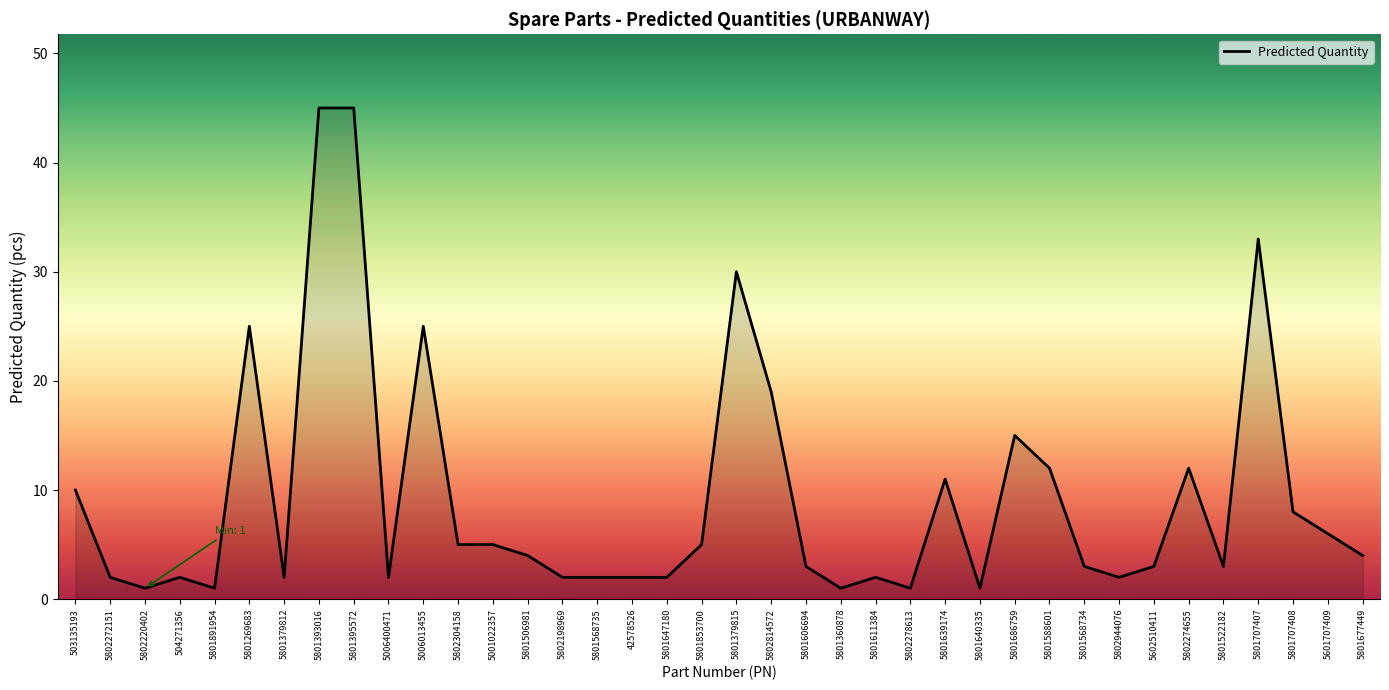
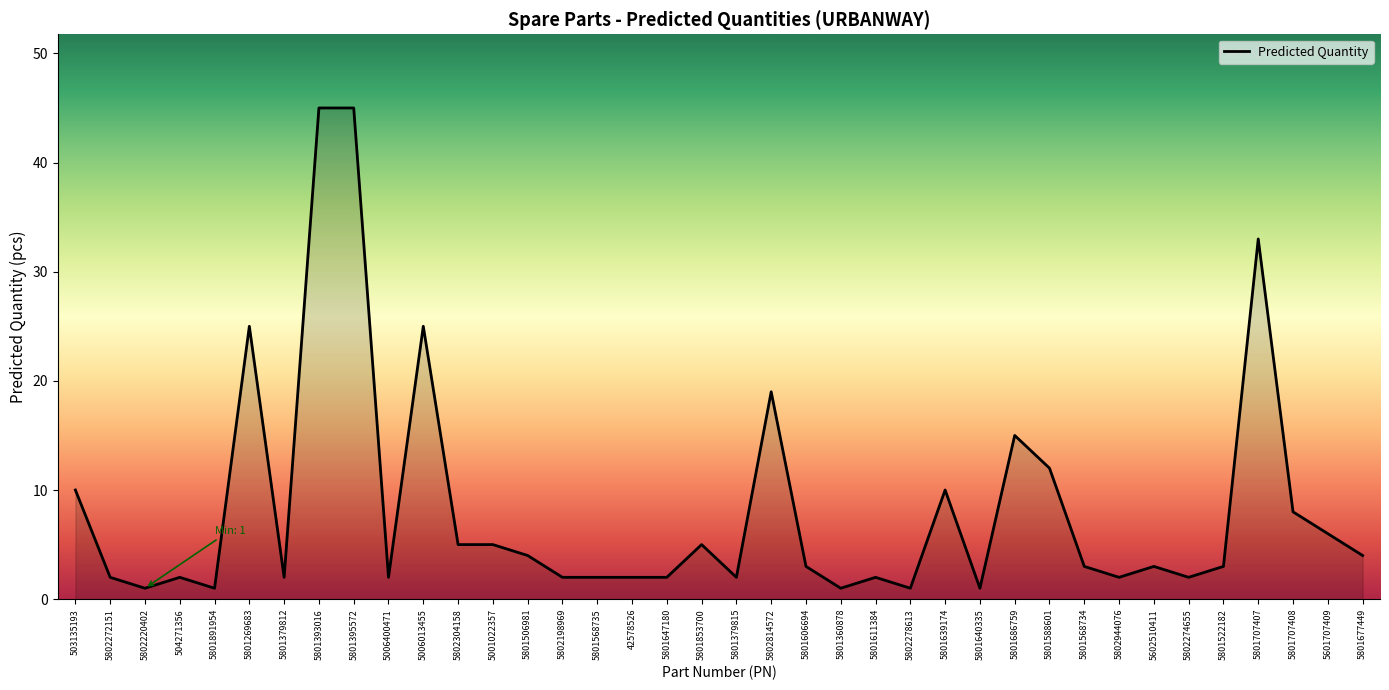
5801379815: 30 -> 2
5801639174: 11 -> 10
5802274655: 12 -> 2
